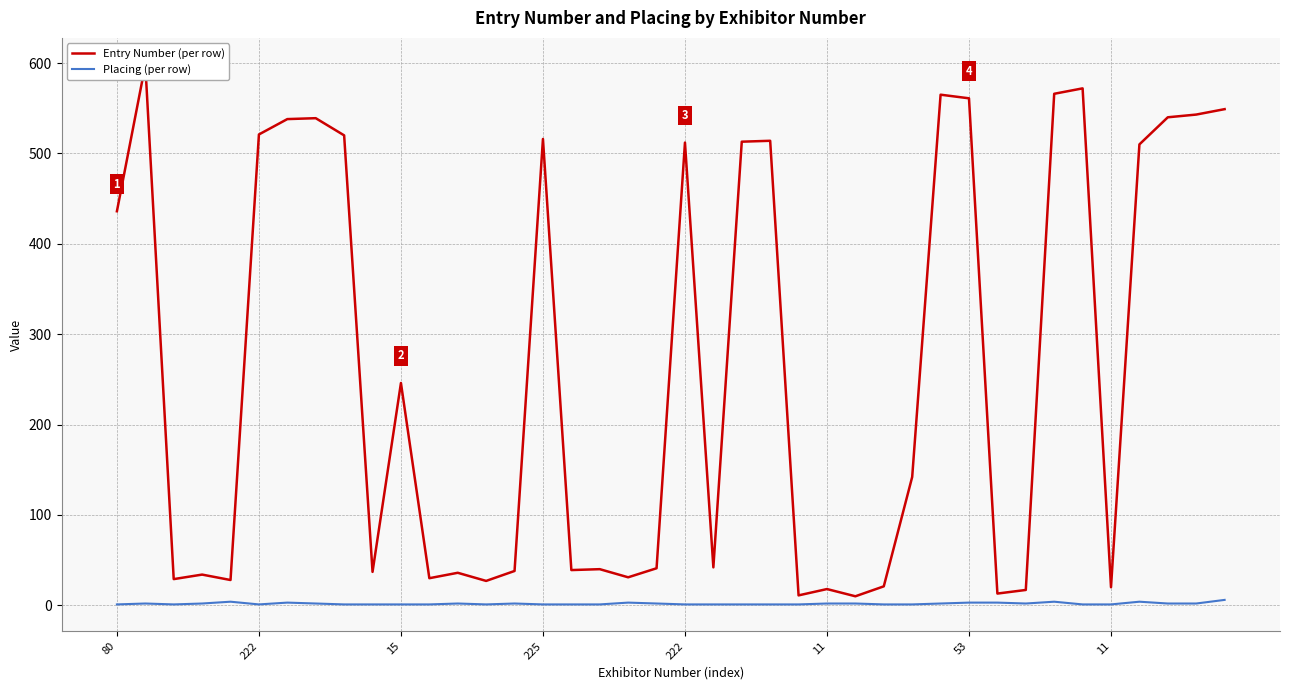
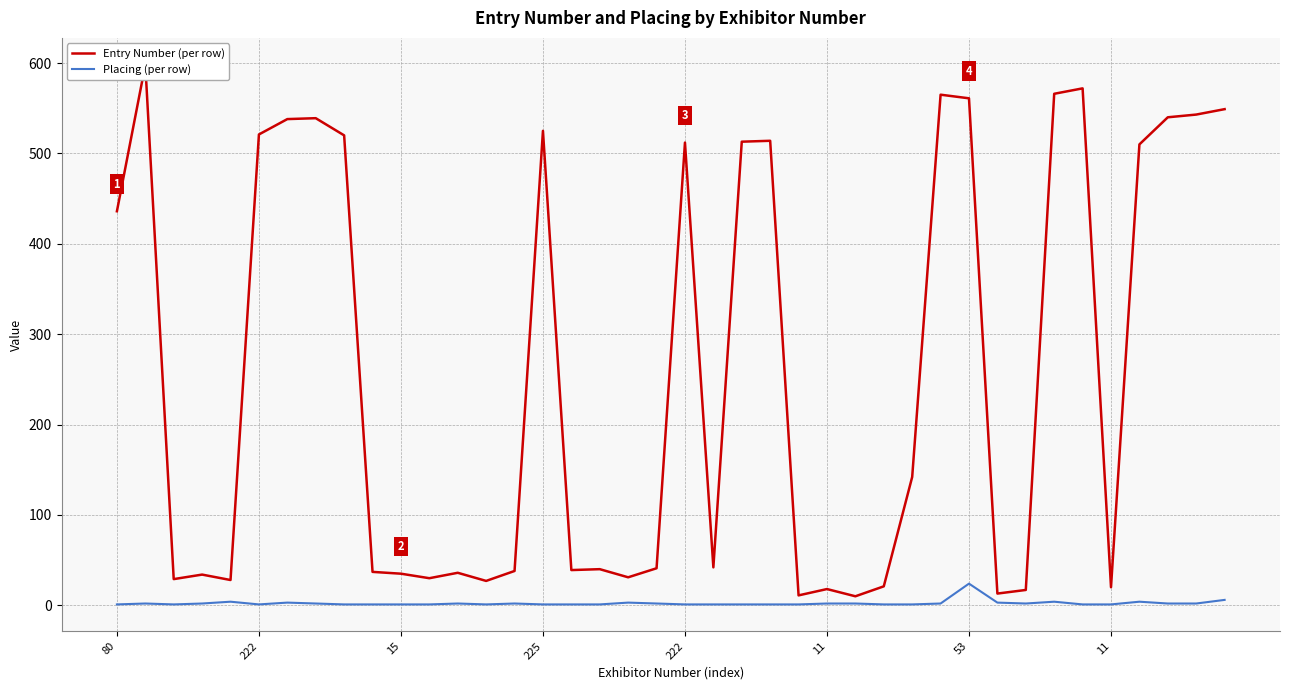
Entry Number (per row), 15: 250 -> 40
Entry Number (per row), 225: 520 -> 530
Placing (per row), 53: 0 -> 20
